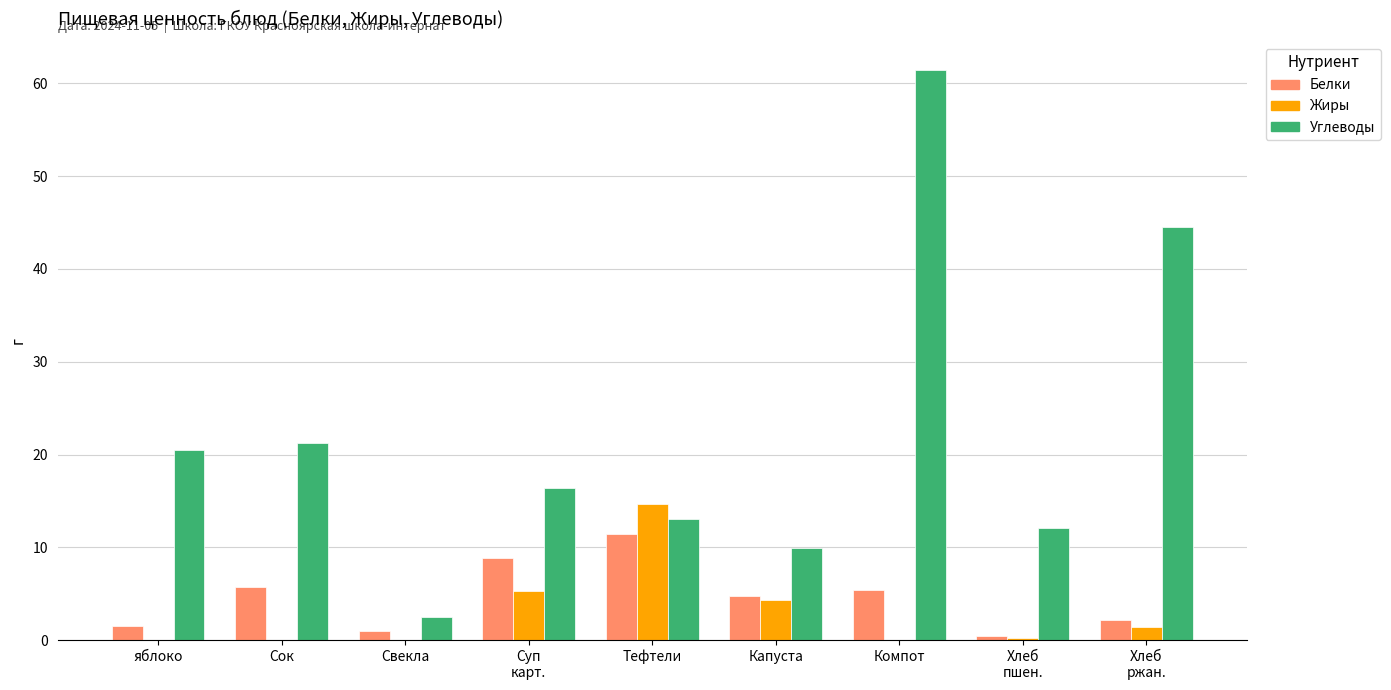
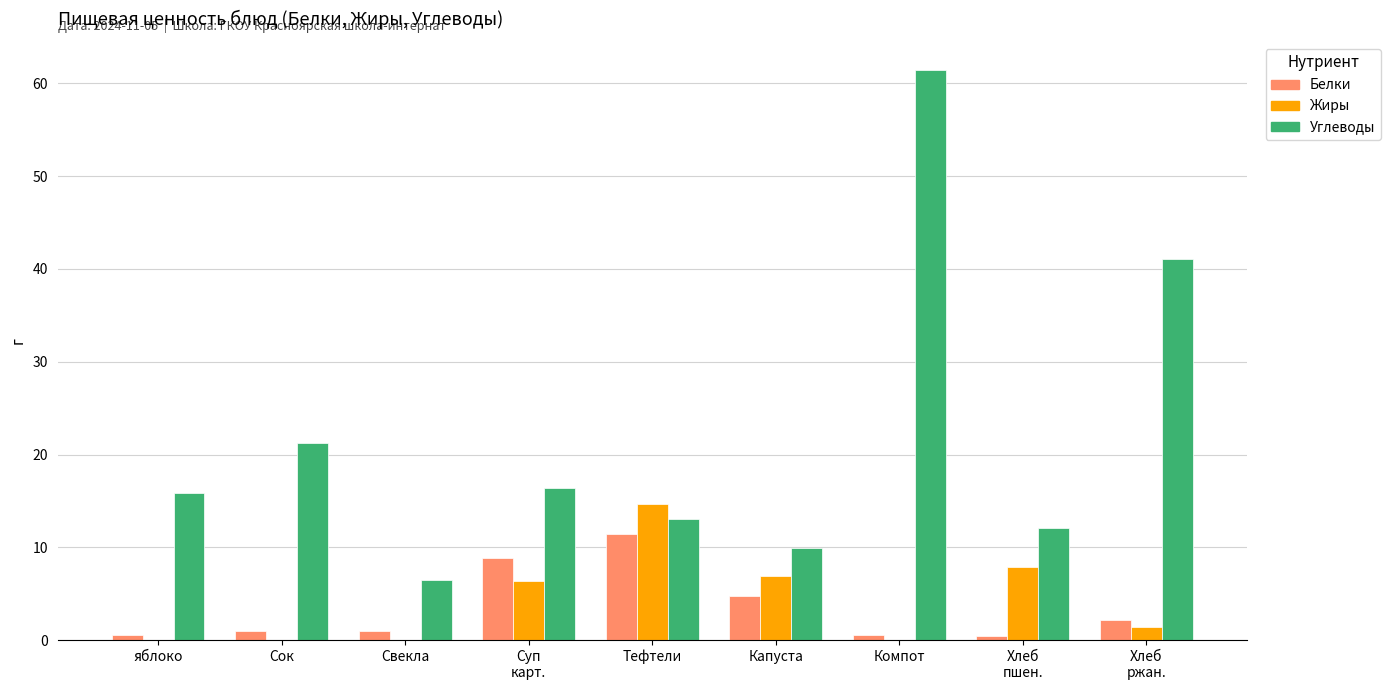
Белки, яблоко: 2 -> 1
Углеводы, яблоко: 21 -> 16
Белки, Сок: 6 -> 1
Углеводы, Свекла: 2 -> 6
Жиры, Суп карт.: 5 -> 6
Жиры, Капуста: 4 -> 7
Белки, Компот: 5 -> 1
Жиры, Хлеб пшен.: 0 -> 8
Углеводы, Хлеб ржан.: 45 -> 41
